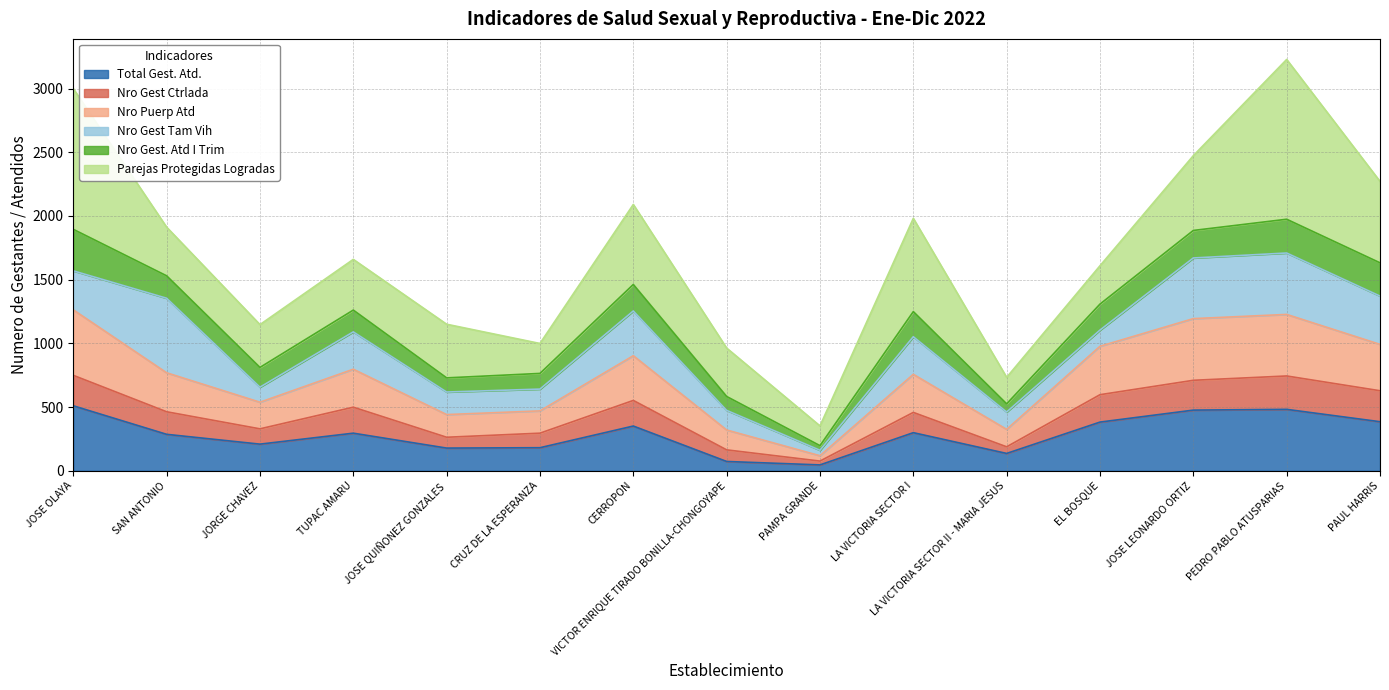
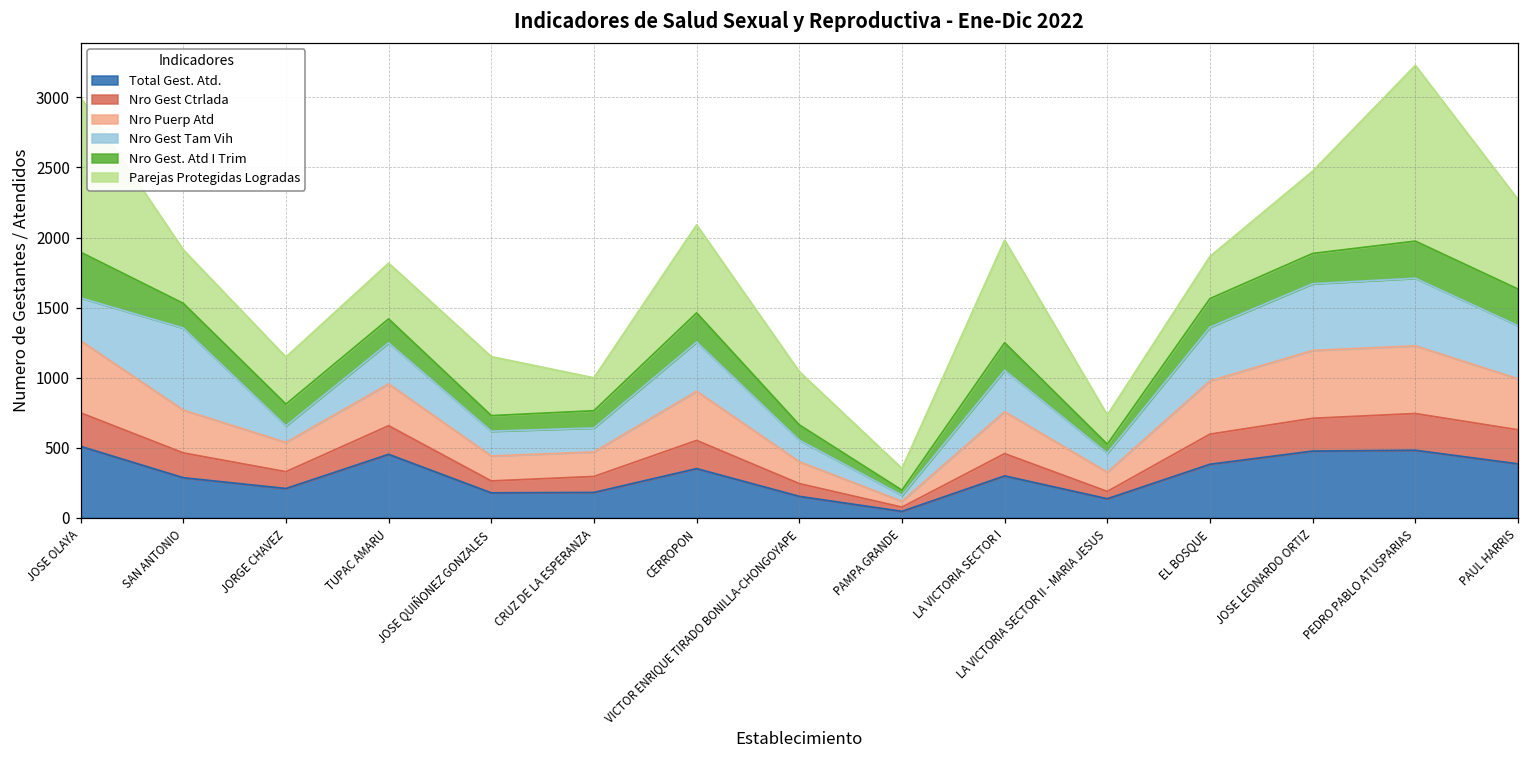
Total Gest. Atd., TUPAC AMARU: 300 -> 450
Total Gest. Atd., VICTOR ENRIQUE TIRADO BONILLA-CHONGOYAPE: 70 -> 150
Nro Gest Tam Vih, EL BOSQUE: 130 -> 380
